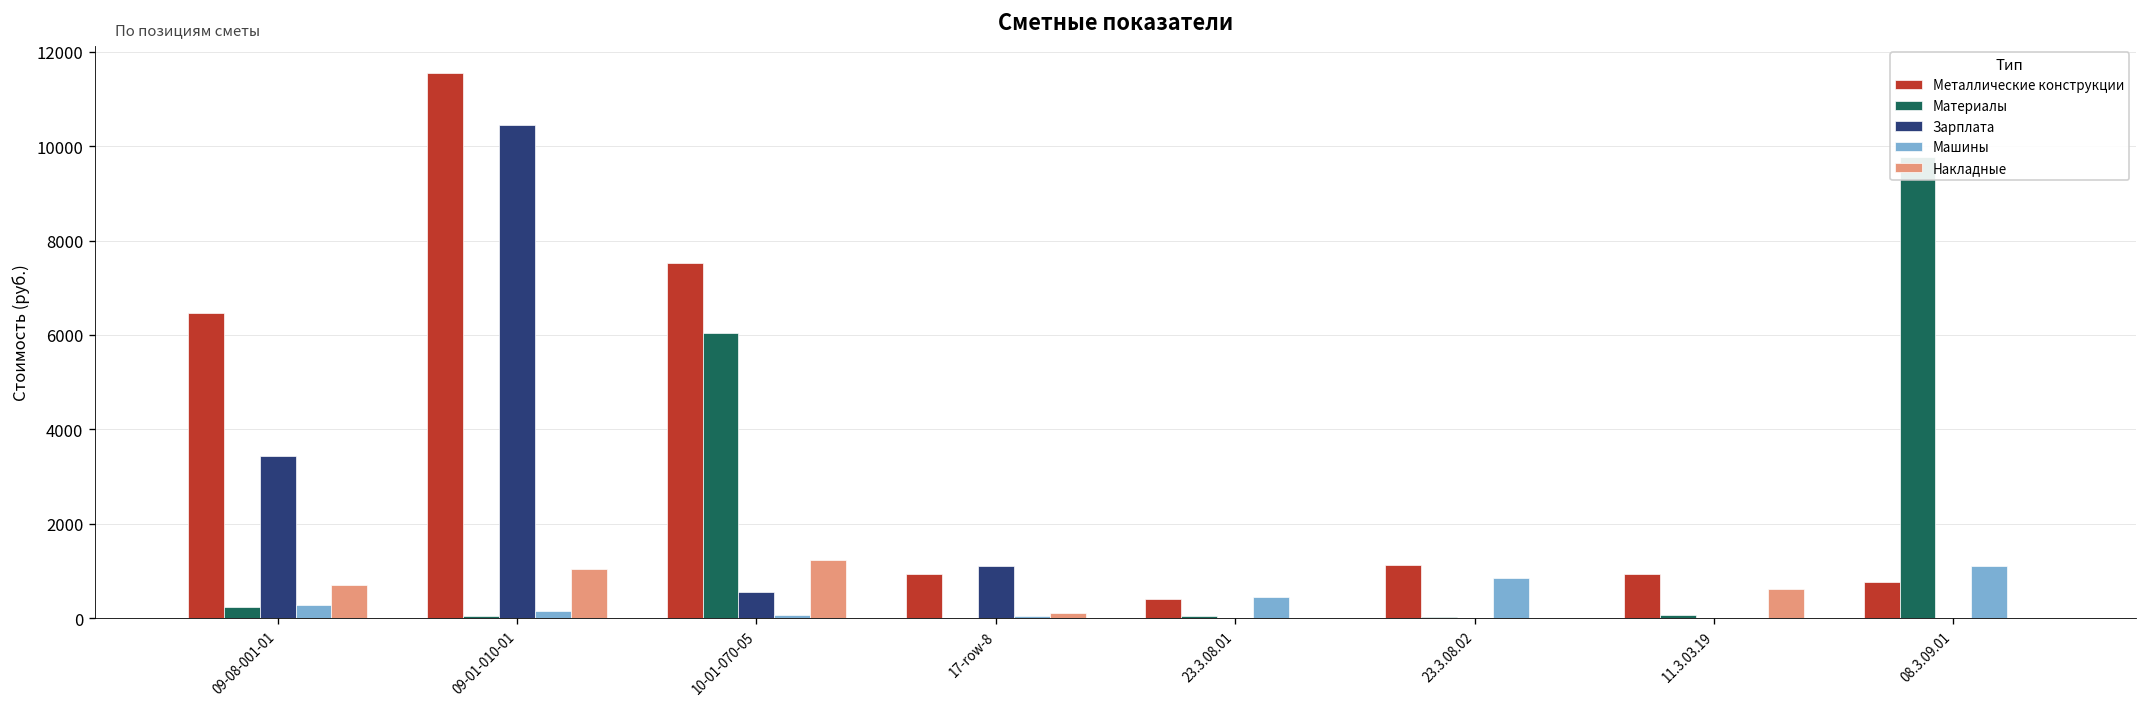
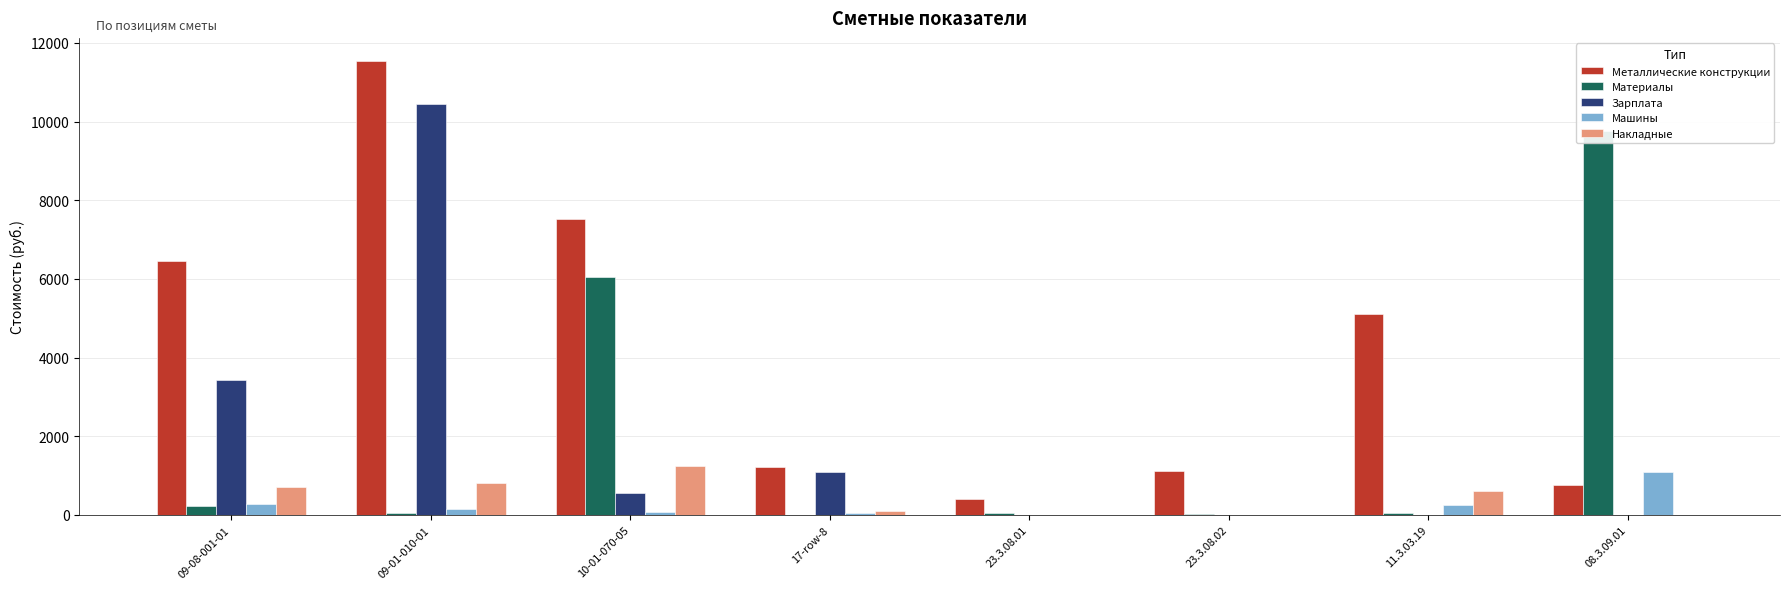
Накладные, 09-01-010-01: 1000 -> 800
Металлические конструкции, 17-row-8: 900 -> 1200
Машины, 23.3.08.01: 400 -> 0
Машины, 23.3.08.02: 800 -> 0
Металлические конструкции, 11.3.03.19: 900 -> 5100
Машины, 11.3.03.19: 0 -> 200
